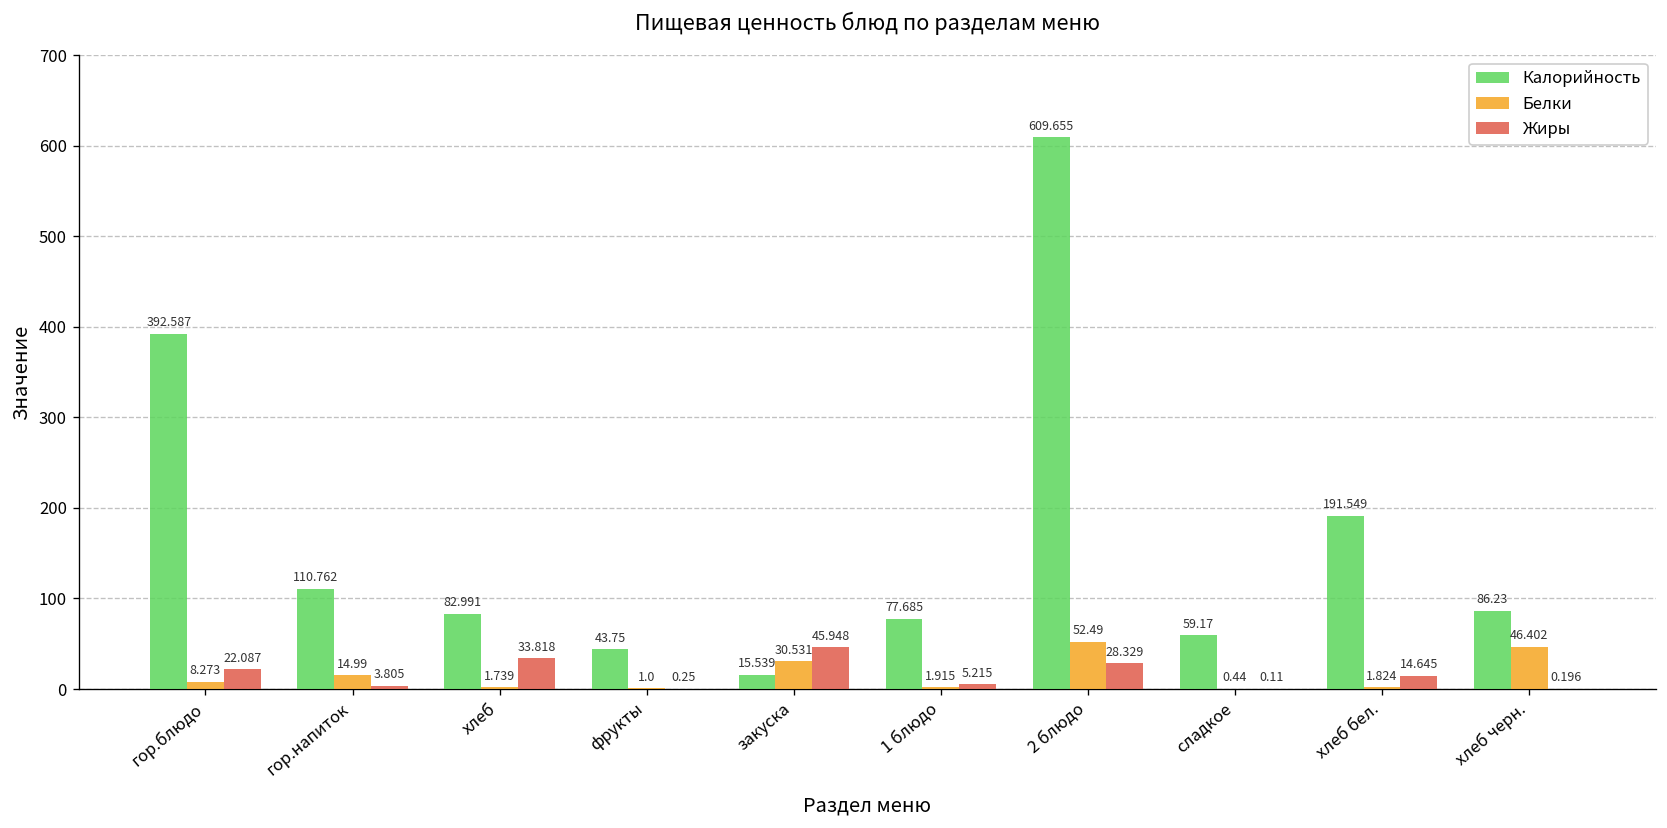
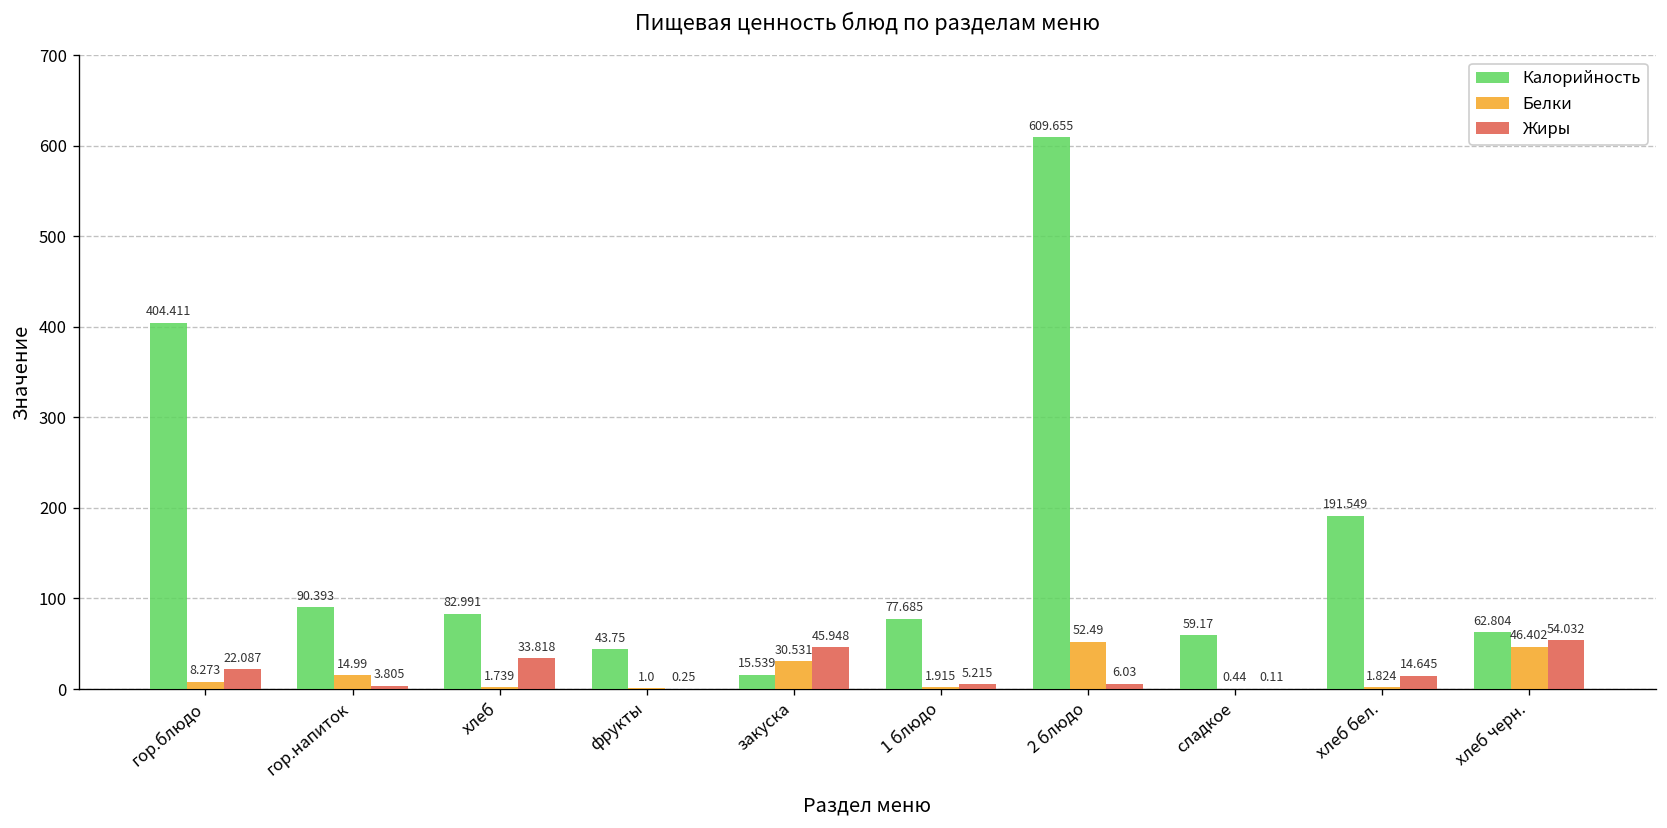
Калорийность, гор.блюдо: 392.587 -> 404.411
Калорийность, гор.напиток: 110.762 -> 90.393
Жиры, 2 блюдо: 28.329 -> 6.03
Калорийность, хлеб черн.: 86.23 -> 62.804
Жиры, хлеб черн.: 0.196 -> 54.032
